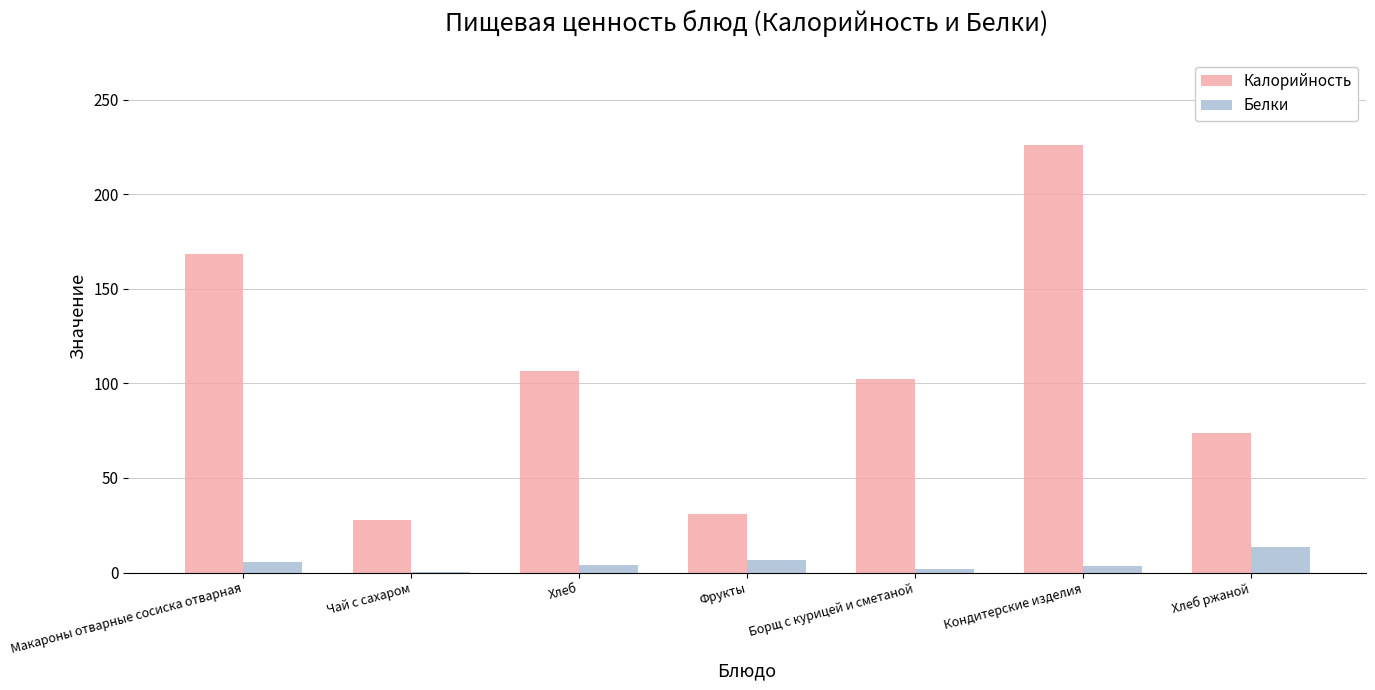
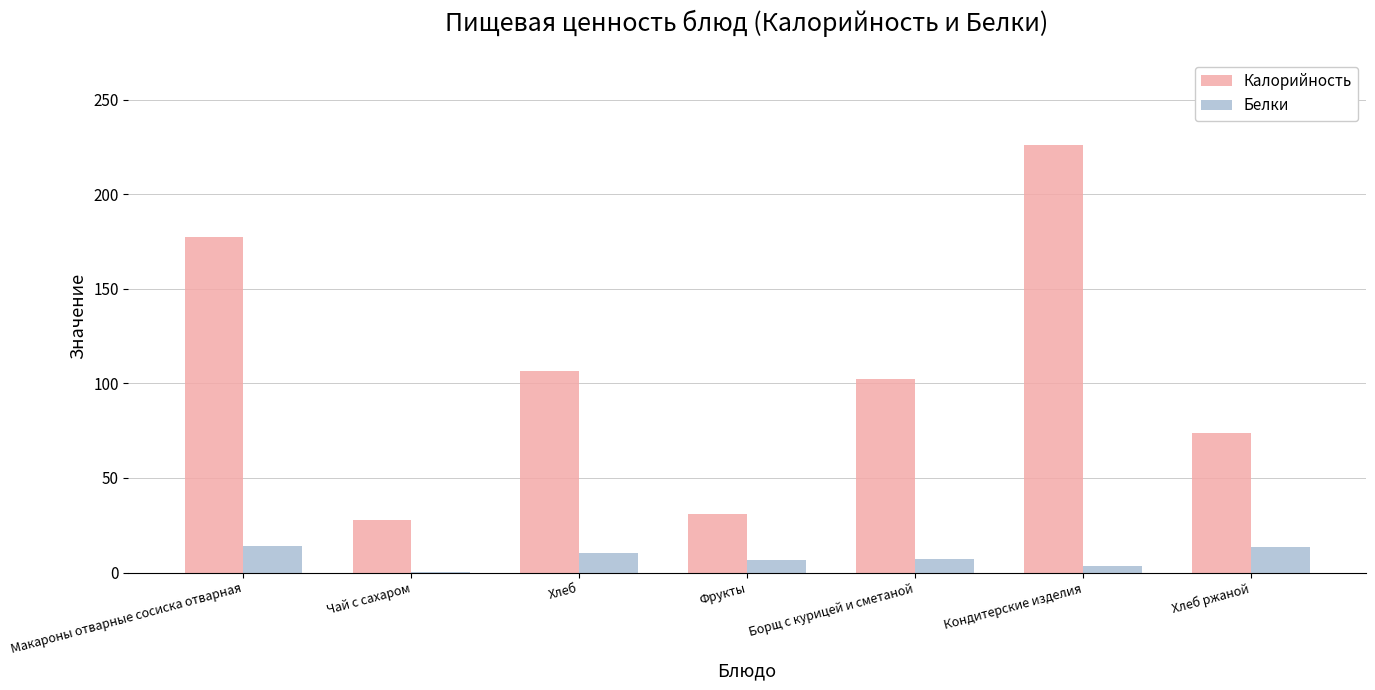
Калорийность, Макароны отварные сосиска отварная: 168 -> 177
Белки, Макароны отварные сосиска отварная: 6 -> 14
Белки, Хлеб: 4 -> 10
Белки, Борщ с курицей и сметаной: 2 -> 7
